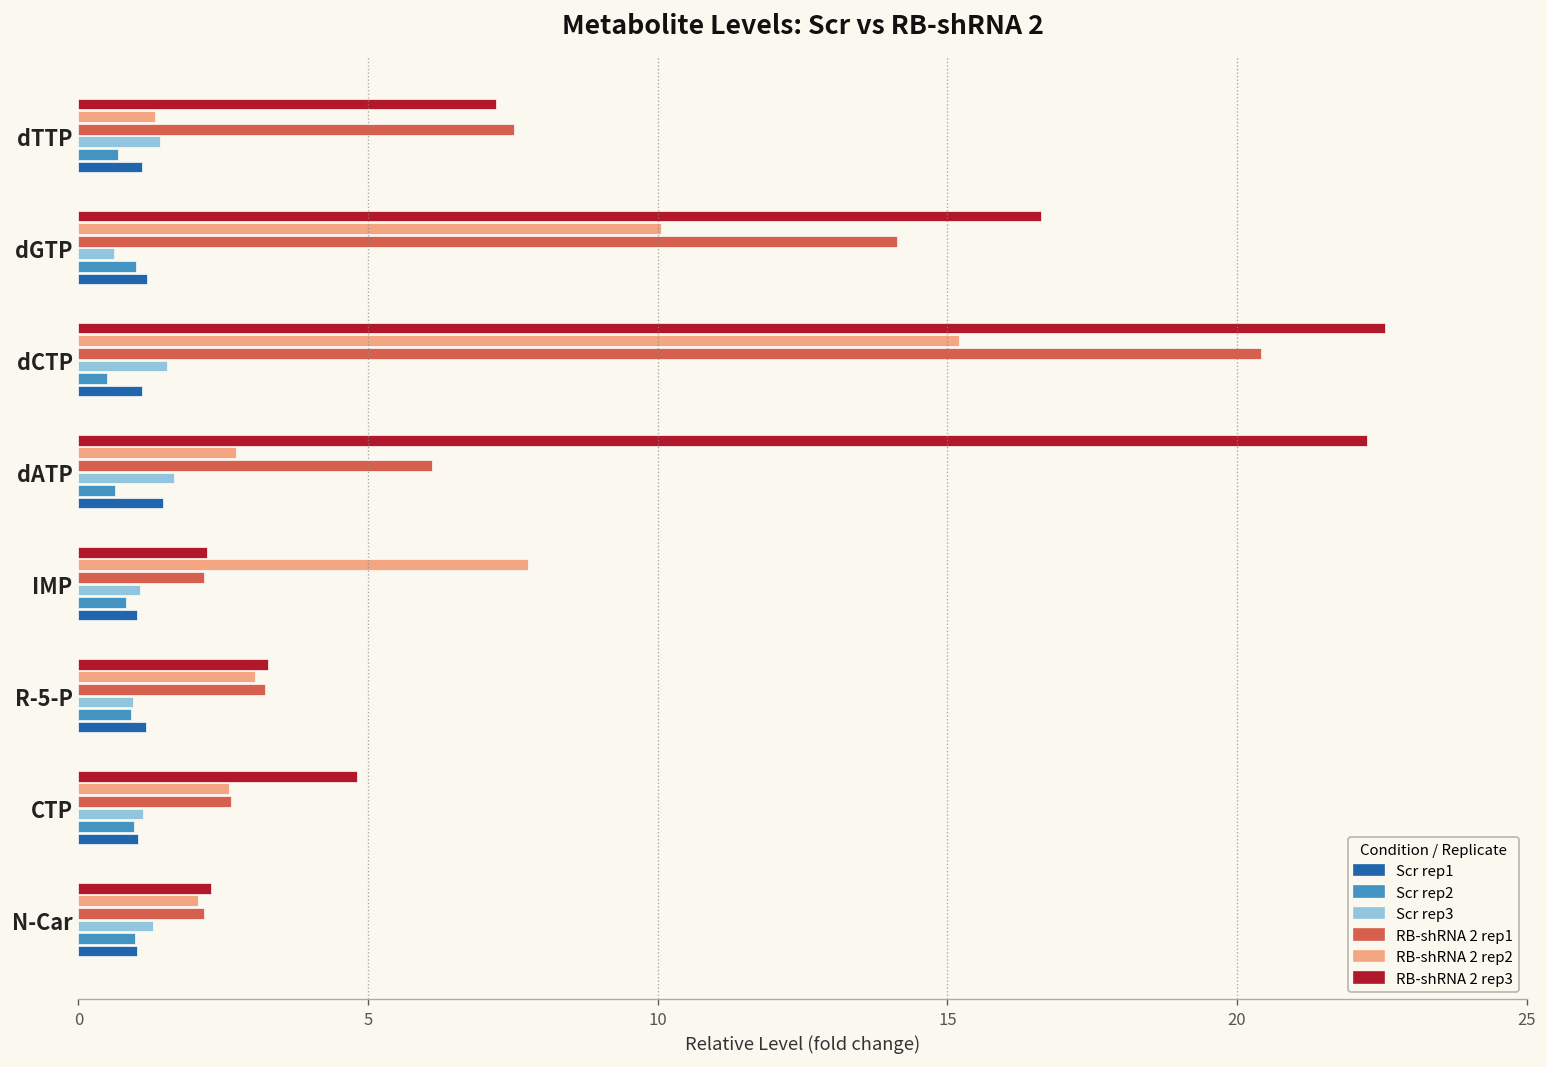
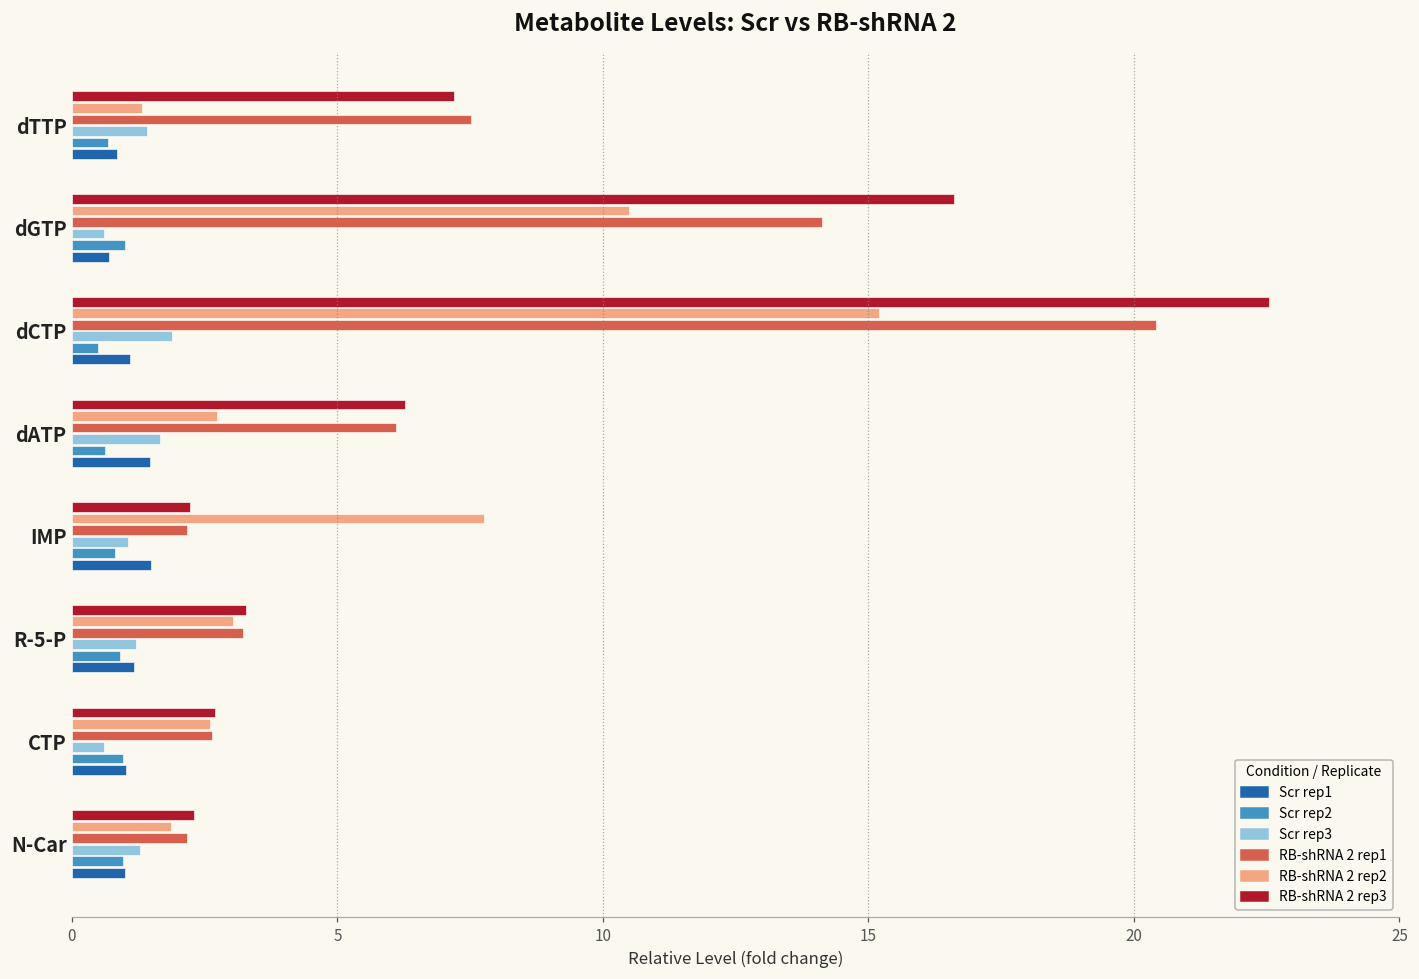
Scr rep1, dTTP: 1.1 -> 0.9
RB-shRNA 2 rep2, dGTP: 10.1 -> 10.5
Scr rep1, dGTP: 1.2 -> 0.7
Scr rep3, dCTP: 1.5 -> 1.9
RB-shRNA 2 rep3, dATP: 22.3 -> 6.3
Scr rep1, IMP: 1.0 -> 1.5
Scr rep3, R-5-P: 0.9 -> 1.2
RB-shRNA 2 rep3, CTP: 4.8 -> 2.7
Scr rep3, CTP: 1.1 -> 0.6
RB-shRNA 2 rep2, N-Car: 2.1 -> 1.9
